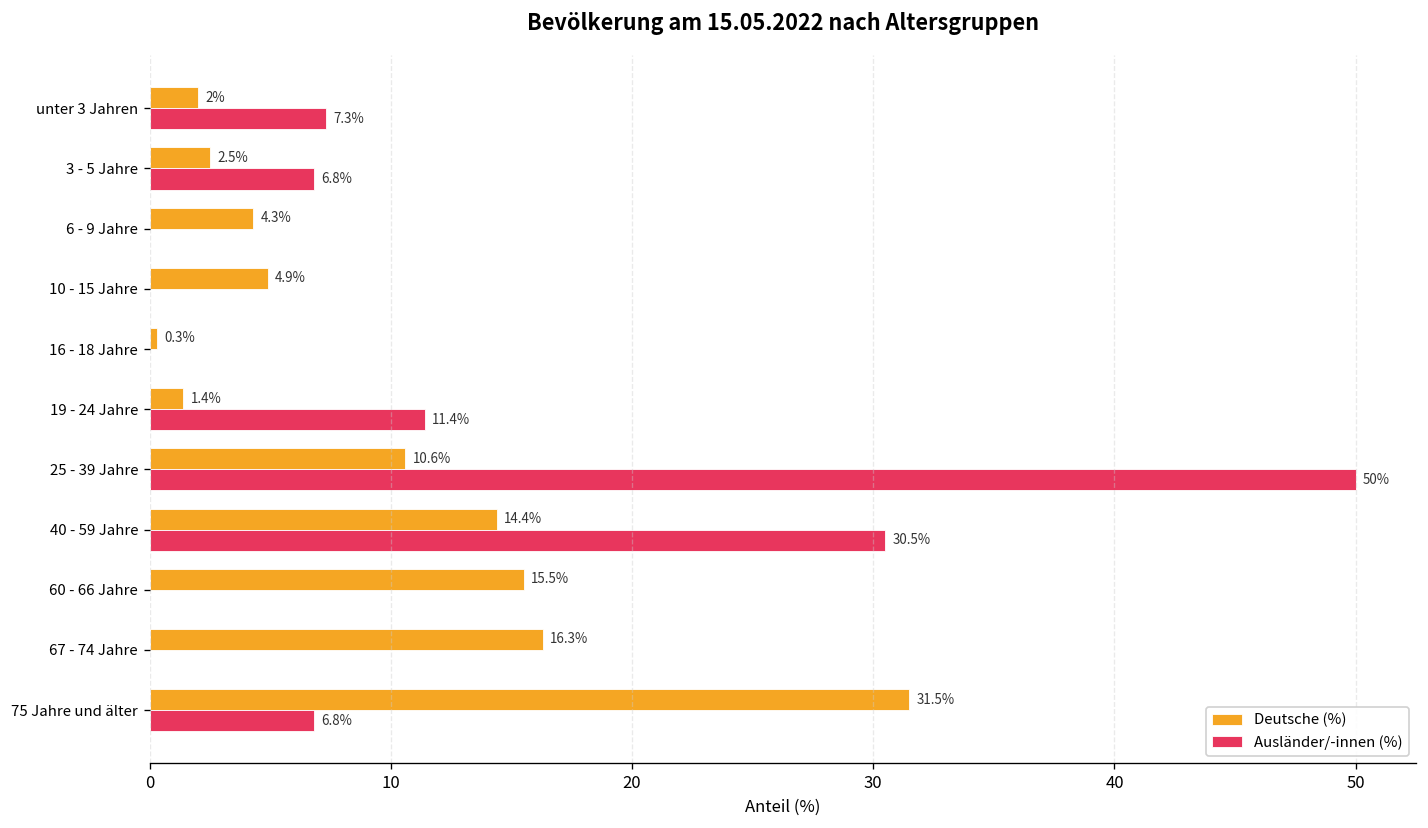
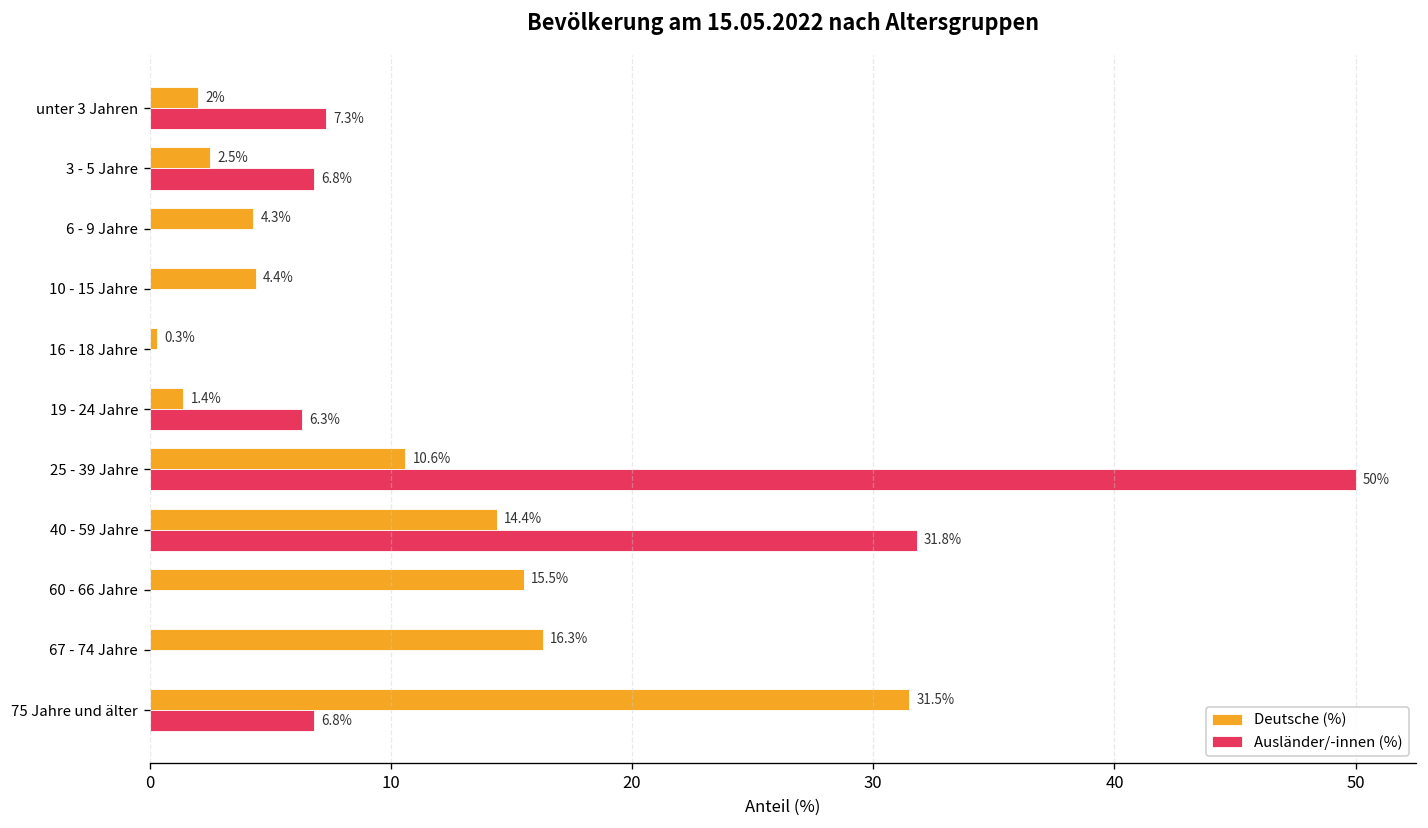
Deutsche (%), 10 - 15 Jahre: 4.9% -> 4.4%
Ausländer/-innen (%), 19 - 24 Jahre: 11.4% -> 6.3%
Ausländer/-innen (%), 40 - 59 Jahre: 30.5% -> 31.8%
